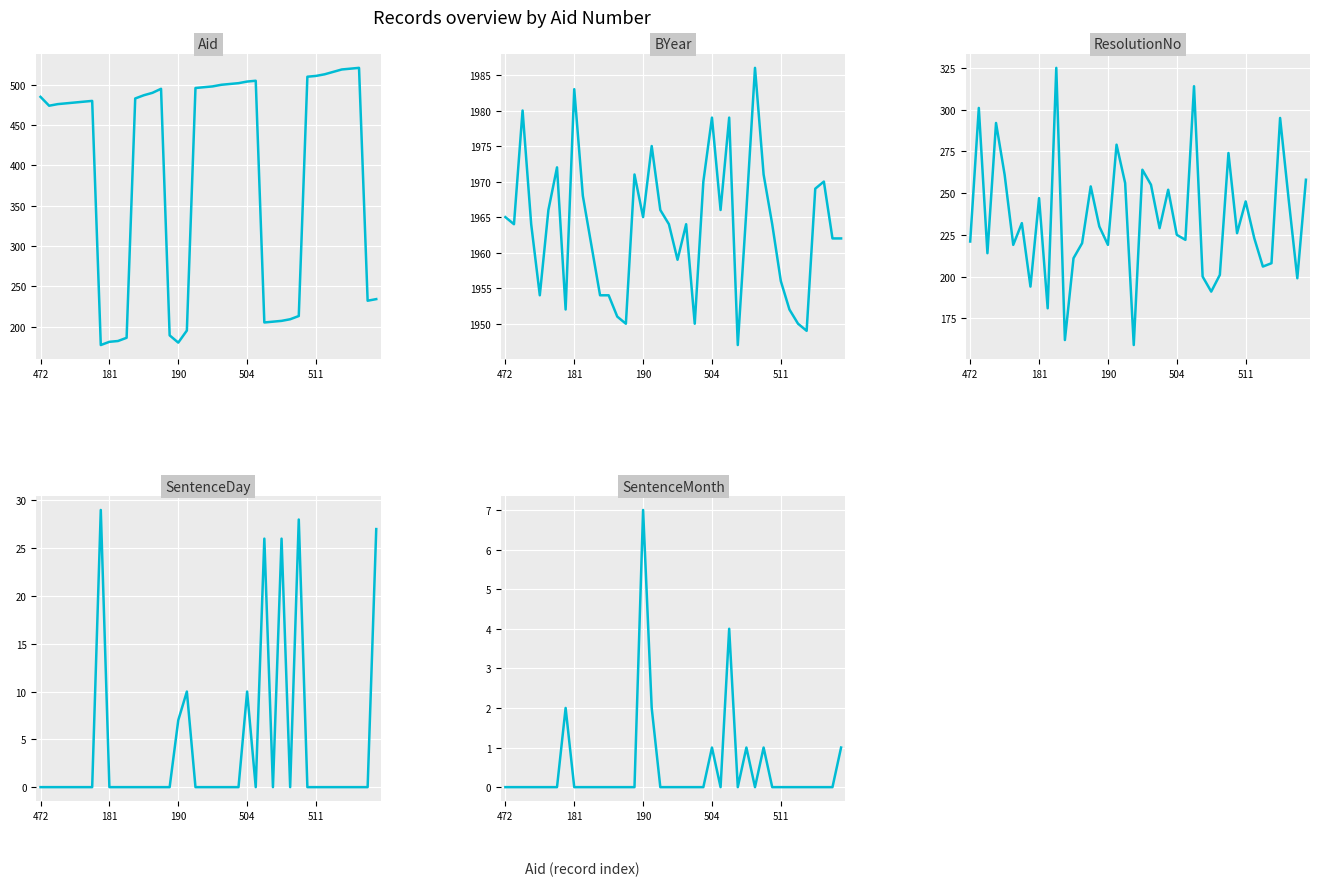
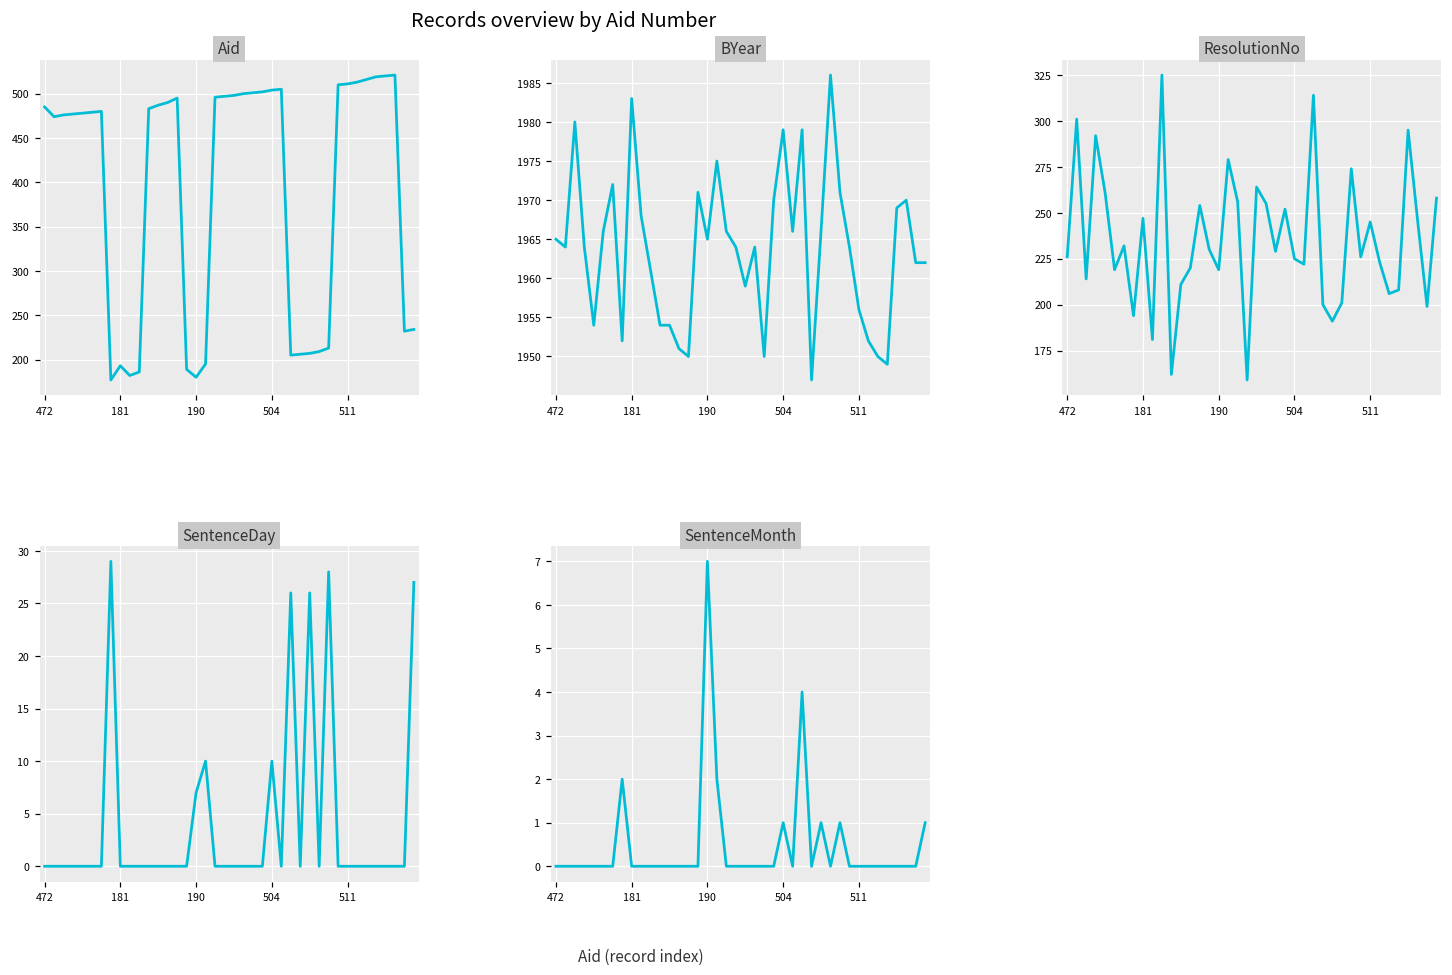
Aid, 181: 180 -> 190
ResolutionNo, 472: 221 -> 226
